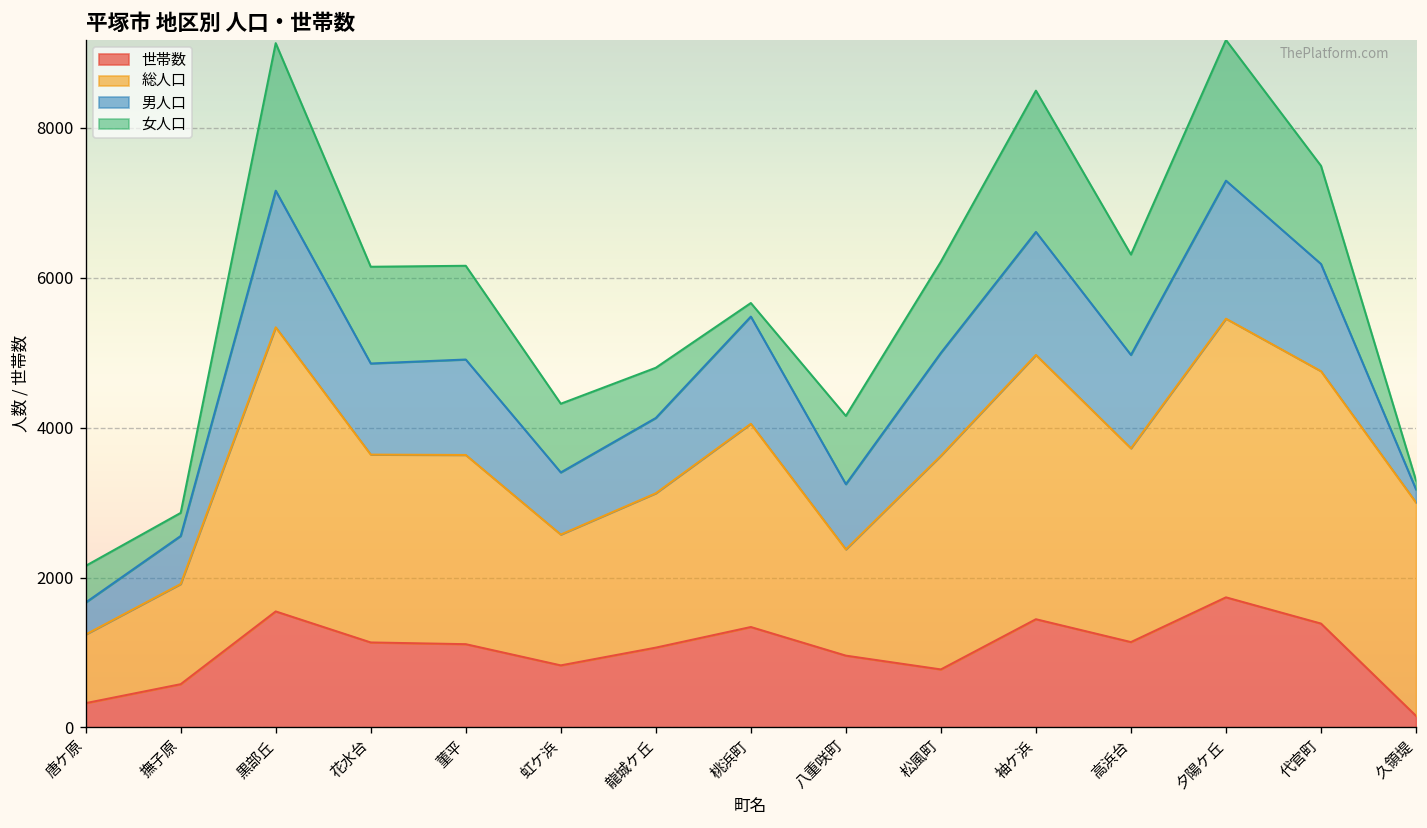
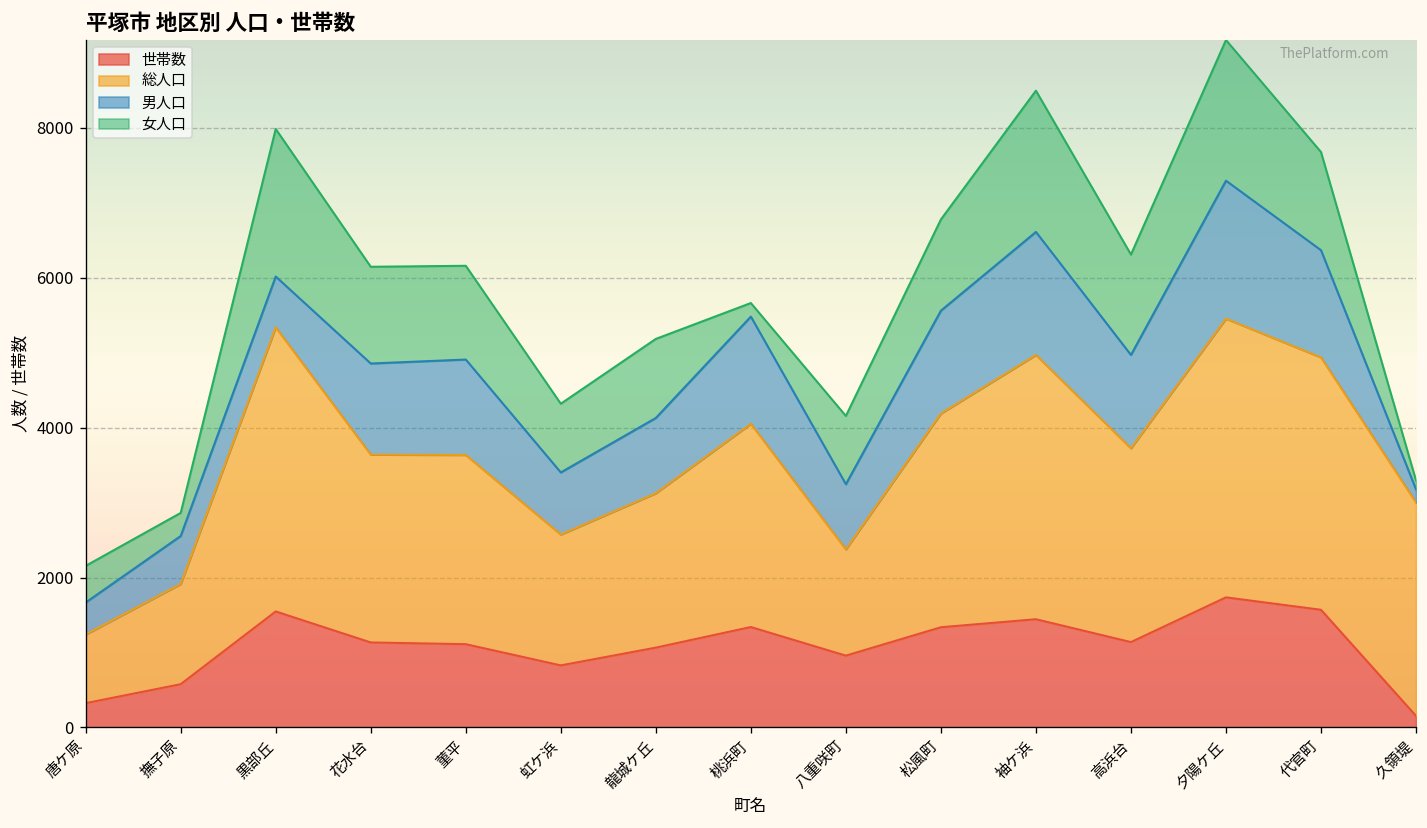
男人口, 黒部丘: 1800 -> 700
女人口, 龍城ケ丘: 700 -> 1100
世帯数, 松風町: 800 -> 1300
世帯数, 代官町: 1400 -> 1600
